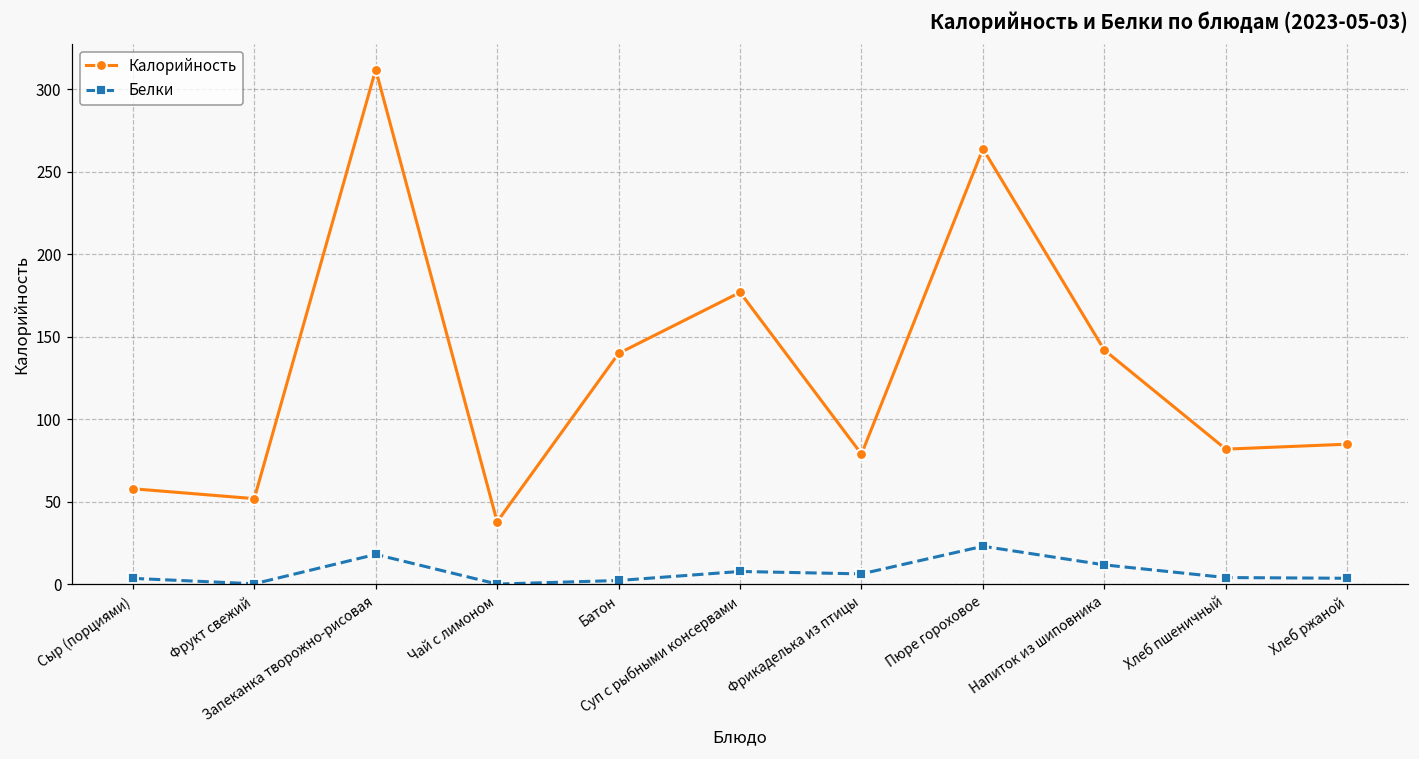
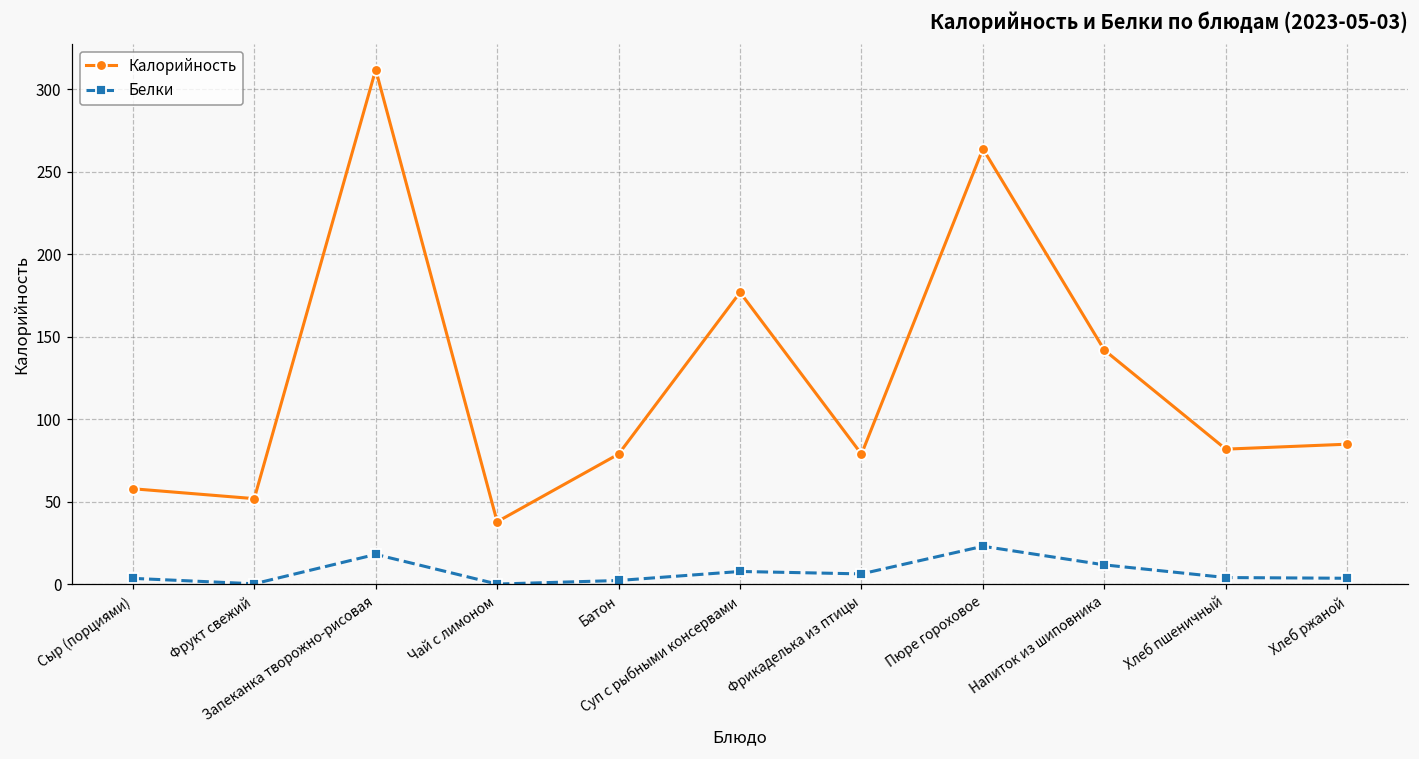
Калорийность, Батон: 140 -> 79
